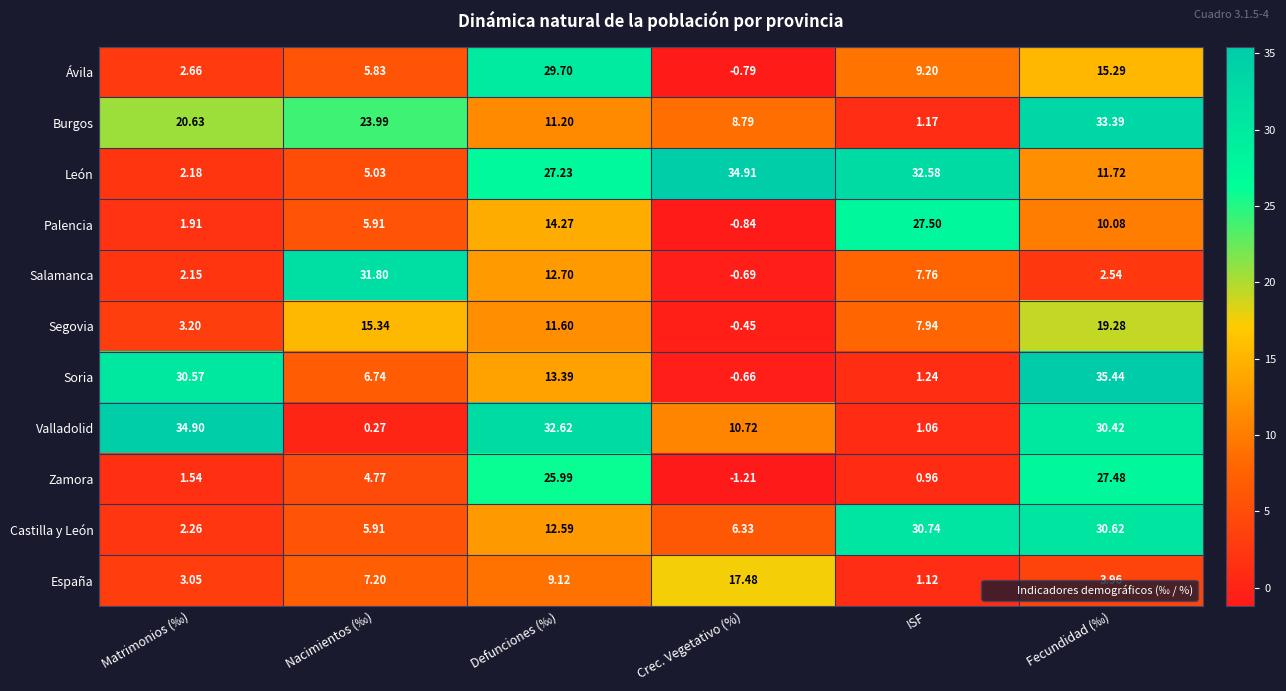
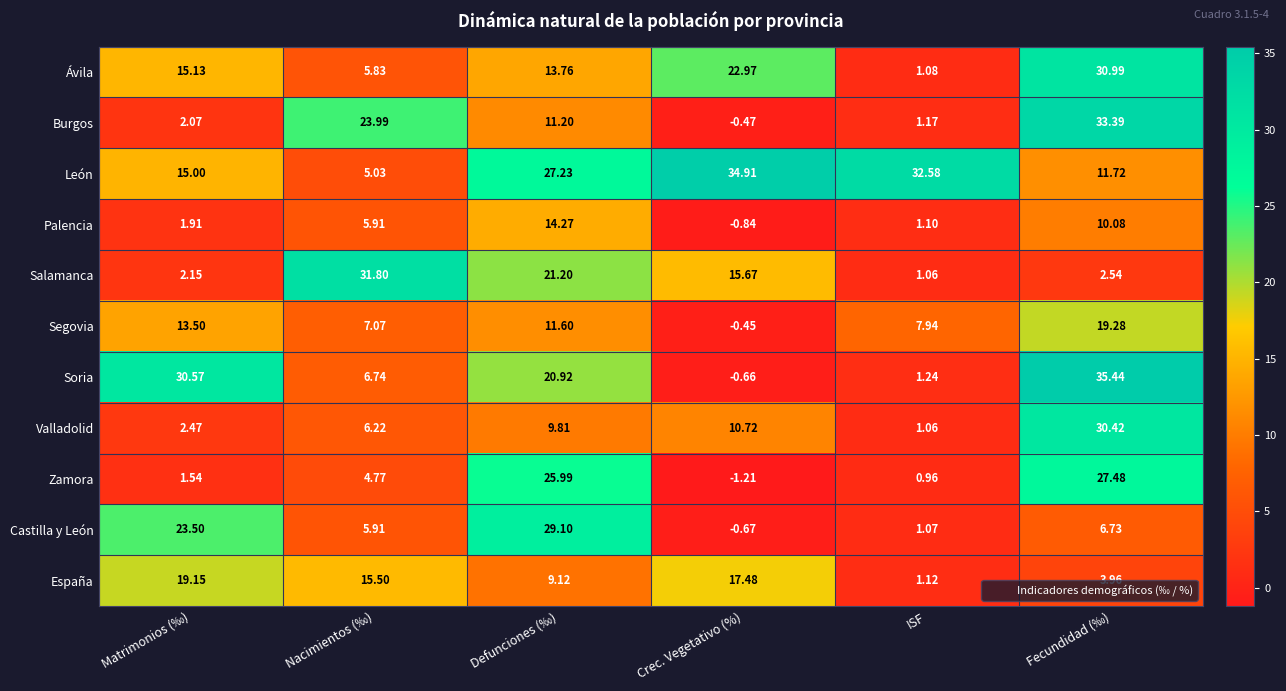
Ávila, Matrimonios (‰): 2.66 -> 15.13
Ávila, Defunciones (‰): 29.70 -> 13.76
Ávila, Crec. Vegetativo (%): -0.79 -> 22.97
Ávila, ISF: 9.20 -> 1.08
Ávila, Fecundidad (‰): 15.29 -> 30.99
Burgos, Matrimonios (‰): 20.63 -> 2.07
Burgos, Crec. Vegetativo (%): 8.79 -> -0.47
León, Matrimonios (‰): 2.18 -> 15.00
Palencia, ISF: 27.50 -> 1.10
Salamanca, Defunciones (‰): 12.70 -> 21.20
Salamanca, Crec. Vegetativo (%): -0.69 -> 15.67
Salamanca, ISF: 7.76 -> 1.06
Segovia, Matrimonios (‰): 3.20 -> 13.50
Segovia, Nacimientos (‰): 15.34 -> 7.07
Soria, Defunciones (‰): 13.39 -> 20.92
Valladolid, Matrimonios (‰): 34.90 -> 2.47
Valladolid, Nacimientos (‰): 0.27 -> 6.22
Valladolid, Defunciones (‰): 32.62 -> 9.81
Castilla y León, Matrimonios (‰): 2.26 -> 23.50
Castilla y León, Defunciones (‰): 12.59 -> 29.10
Castilla y León, Crec. Vegetativo (%): 6.33 -> -0.67
Castilla y León, ISF: 30.74 -> 1.07
Castilla y León, Fecundidad (‰): 30.62 -> 6.73
España, Matrimonios (‰): 3.05 -> 19.15
España, Nacimientos (‰): 7.20 -> 15.50
